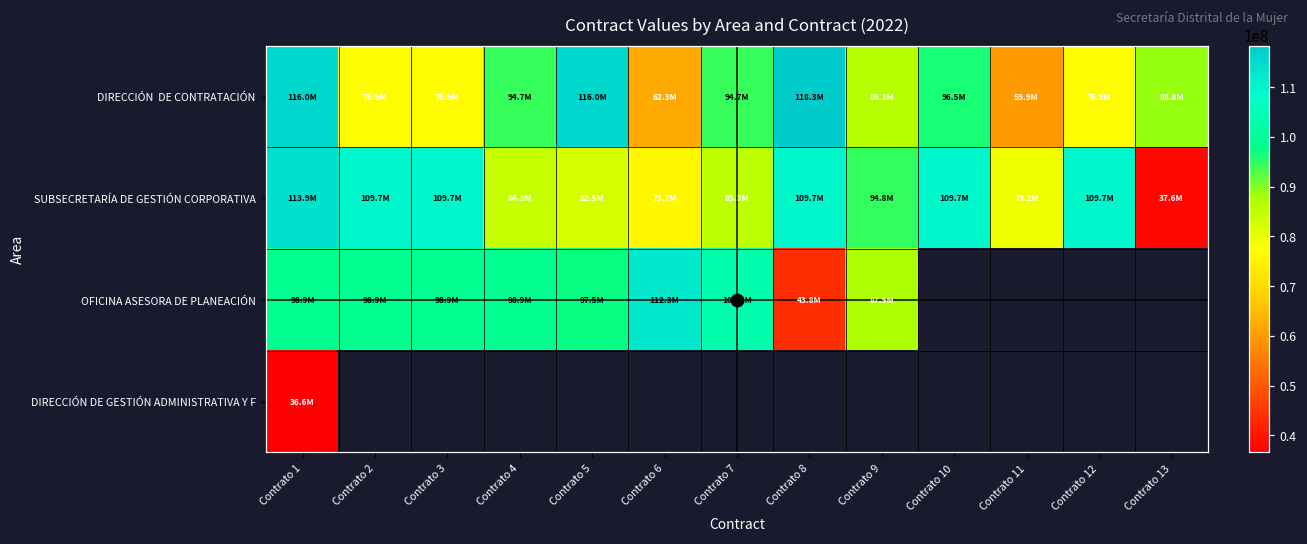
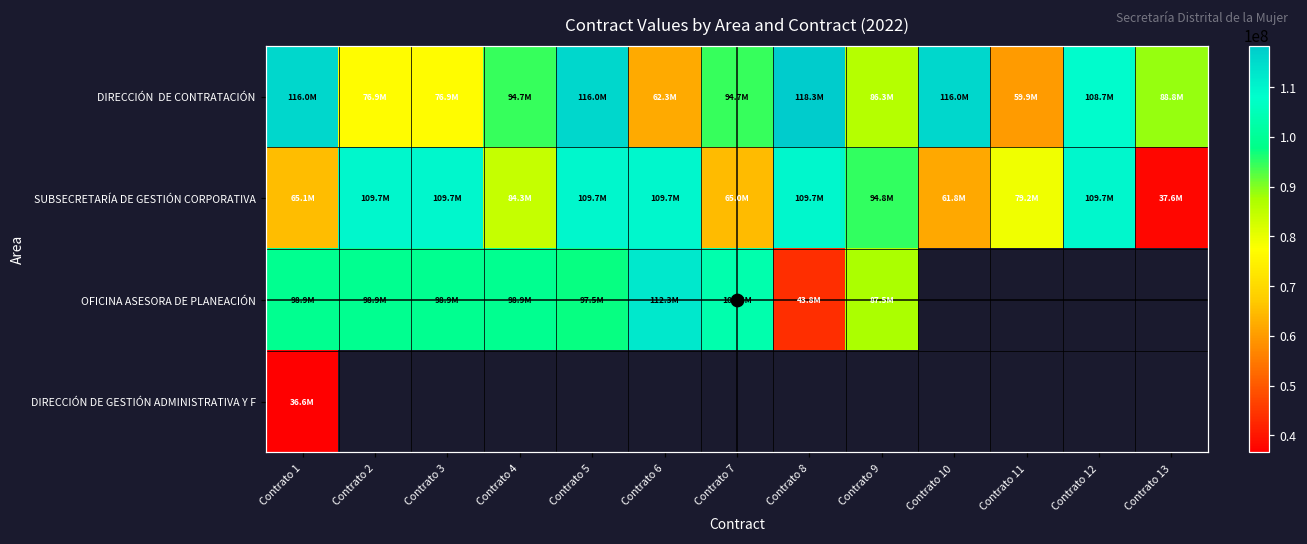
DIRECCIÓN DE CONTRATACIÓN, Contrato 10: 96.5M -> 116.0M
DIRECCIÓN DE CONTRATACIÓN, Contrato 12: 76.9M -> 108.7M
SUBSECRETARÍA DE GESTIÓN CORPORATIVA, Contrato 1: 113.9M -> 65.1M
SUBSECRETARÍA DE GESTIÓN CORPORATIVA, Contrato 5: 82.5M -> 109.7M
SUBSECRETARÍA DE GESTIÓN CORPORATIVA, Contrato 6: 75.7M -> 109.7M
SUBSECRETARÍA DE GESTIÓN CORPORATIVA, Contrato 7: 85.3M -> 65.0M
SUBSECRETARÍA DE GESTIÓN CORPORATIVA, Contrato 10: 109.7M -> 61.8M
